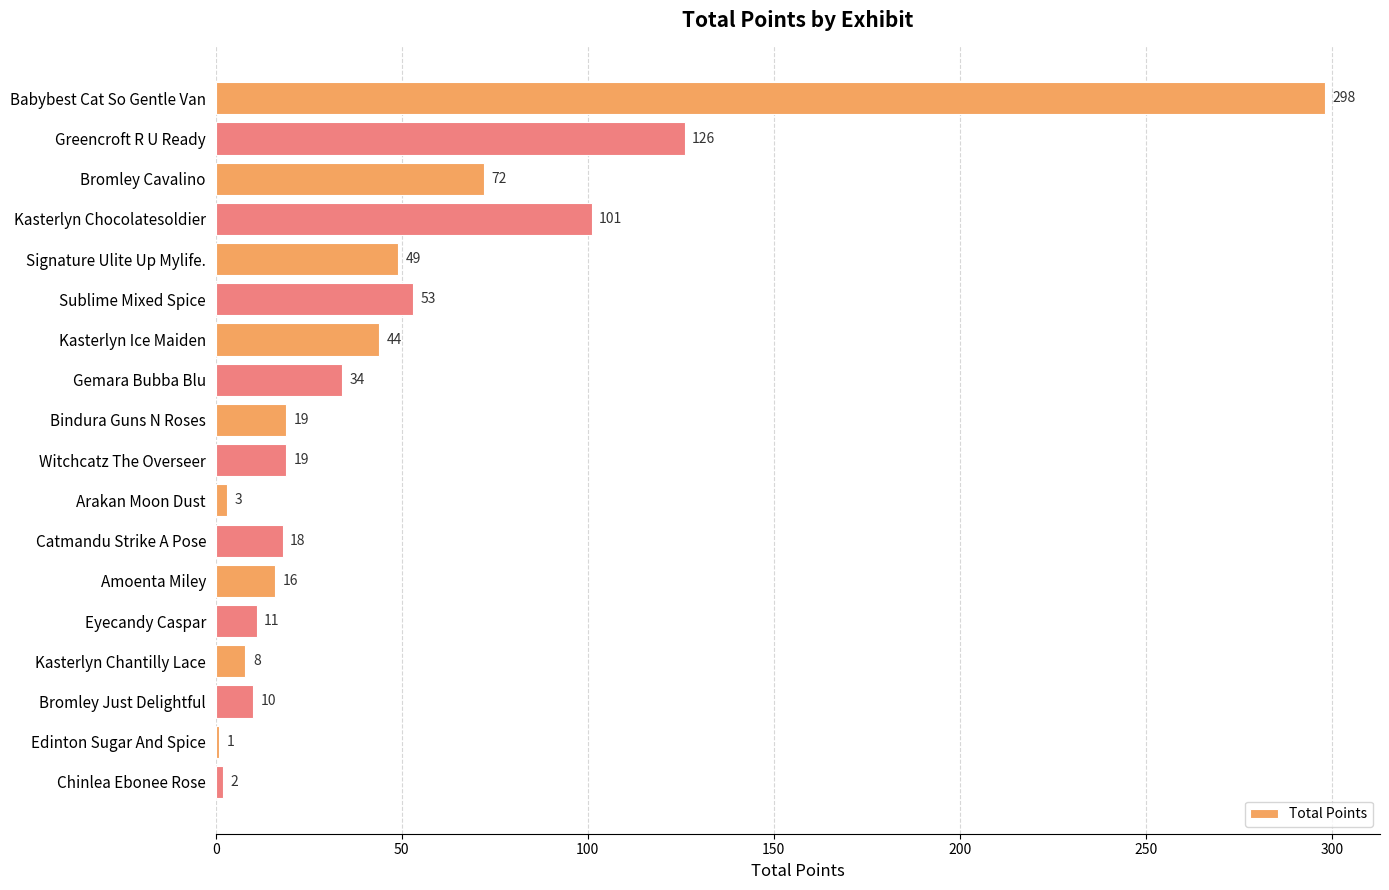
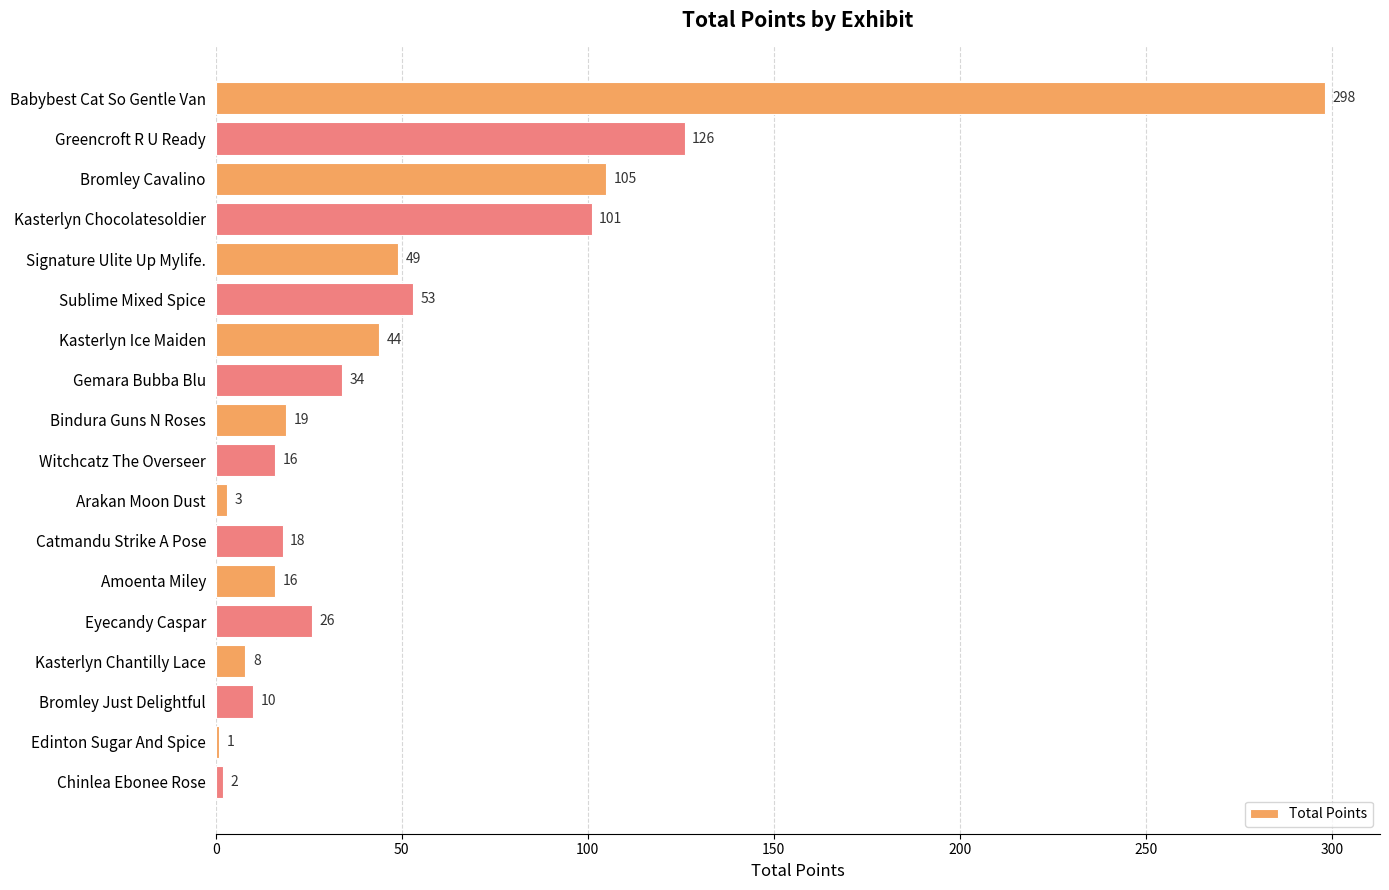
Bromley Cavalino: 72 -> 105
Witchcatz The Overseer: 19 -> 16
Eyecandy Caspar: 11 -> 26
